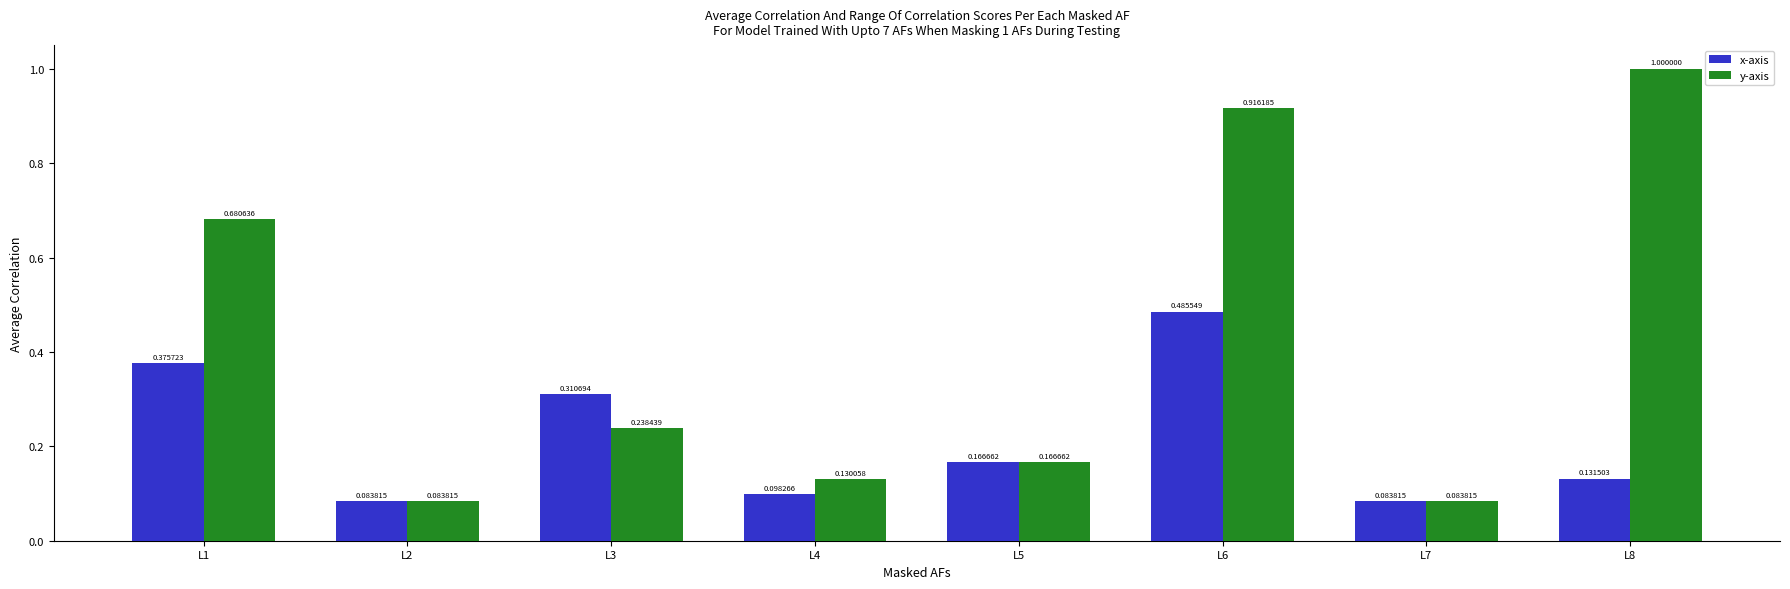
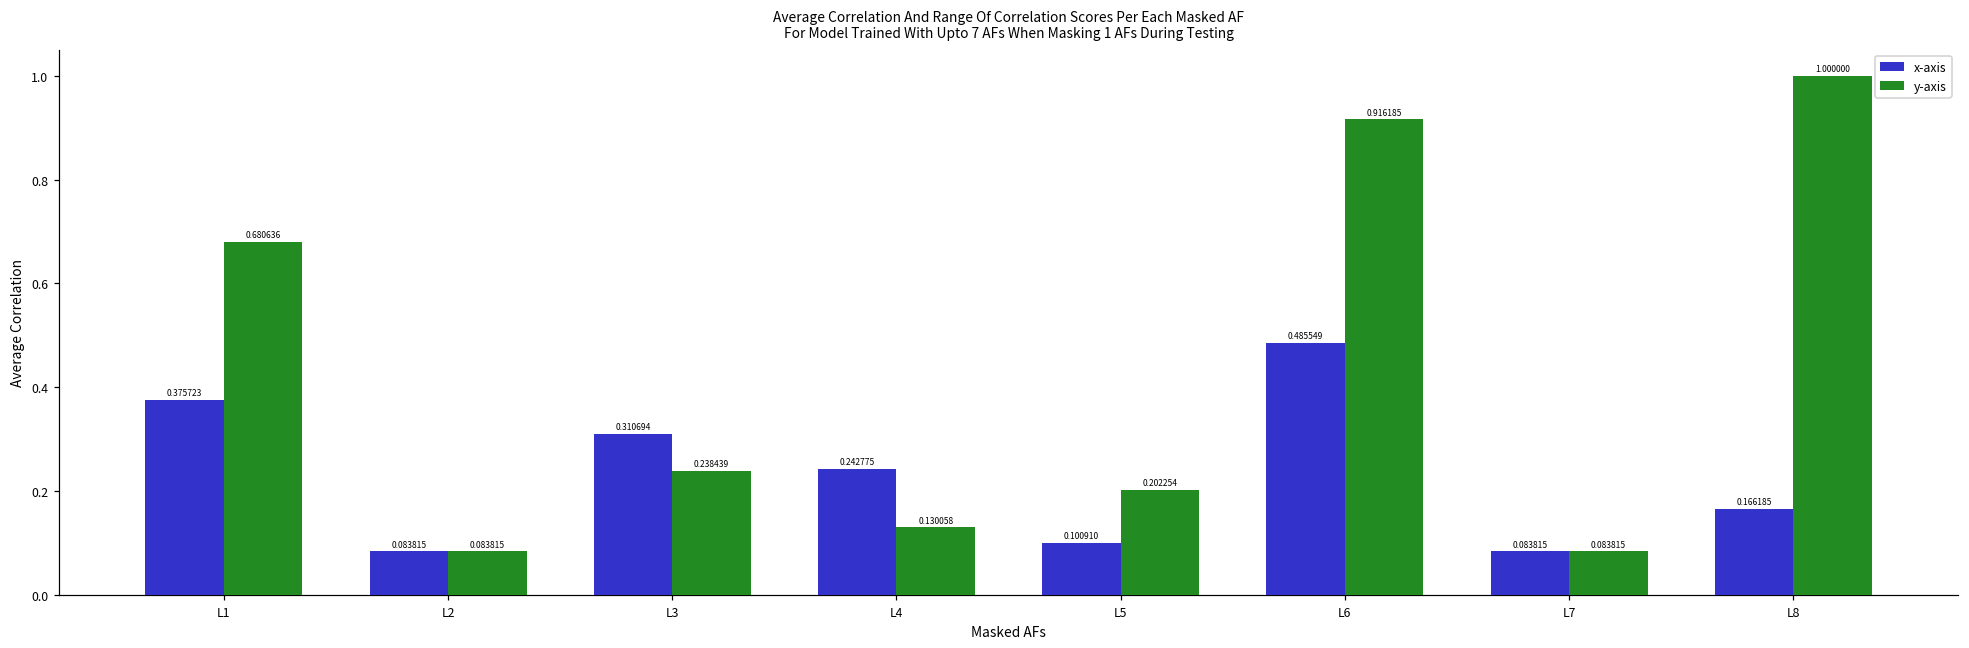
x-axis, L4: 0.098266 -> 0.242775
x-axis, L5: 0.166662 -> 0.100910
y-axis, L5: 0.166662 -> 0.202254
x-axis, L8: 0.131503 -> 0.166185
